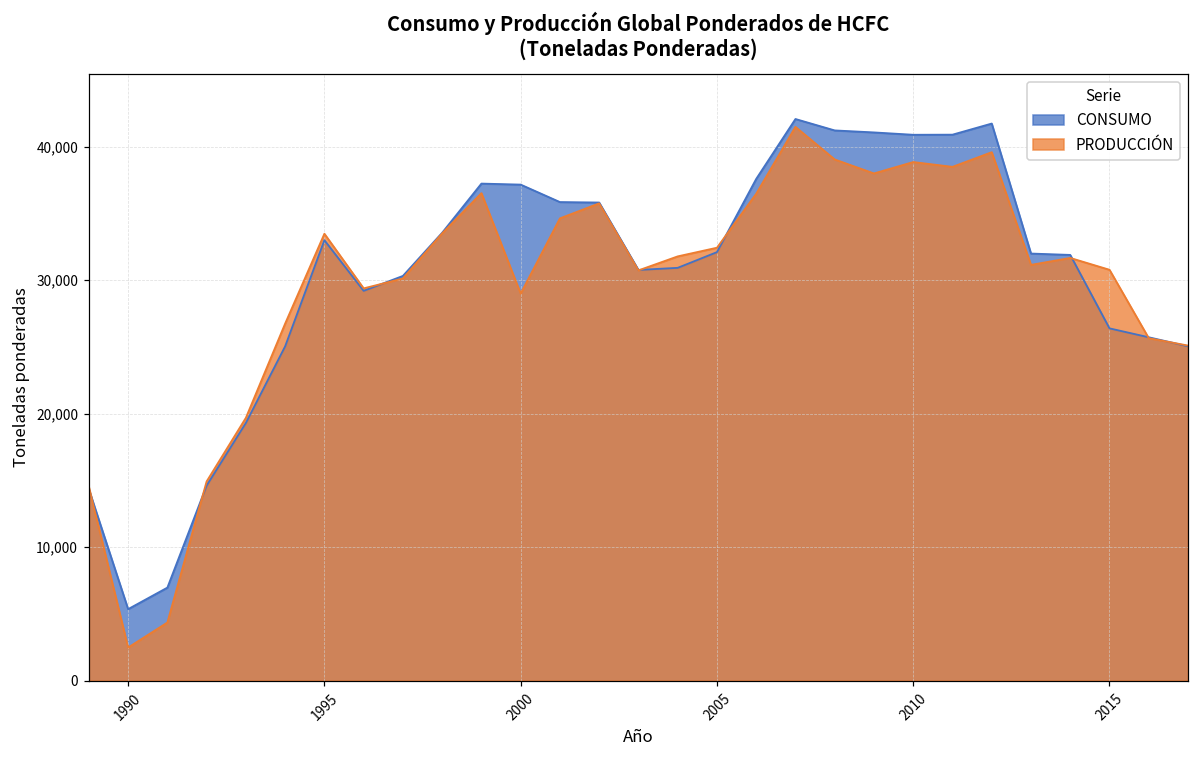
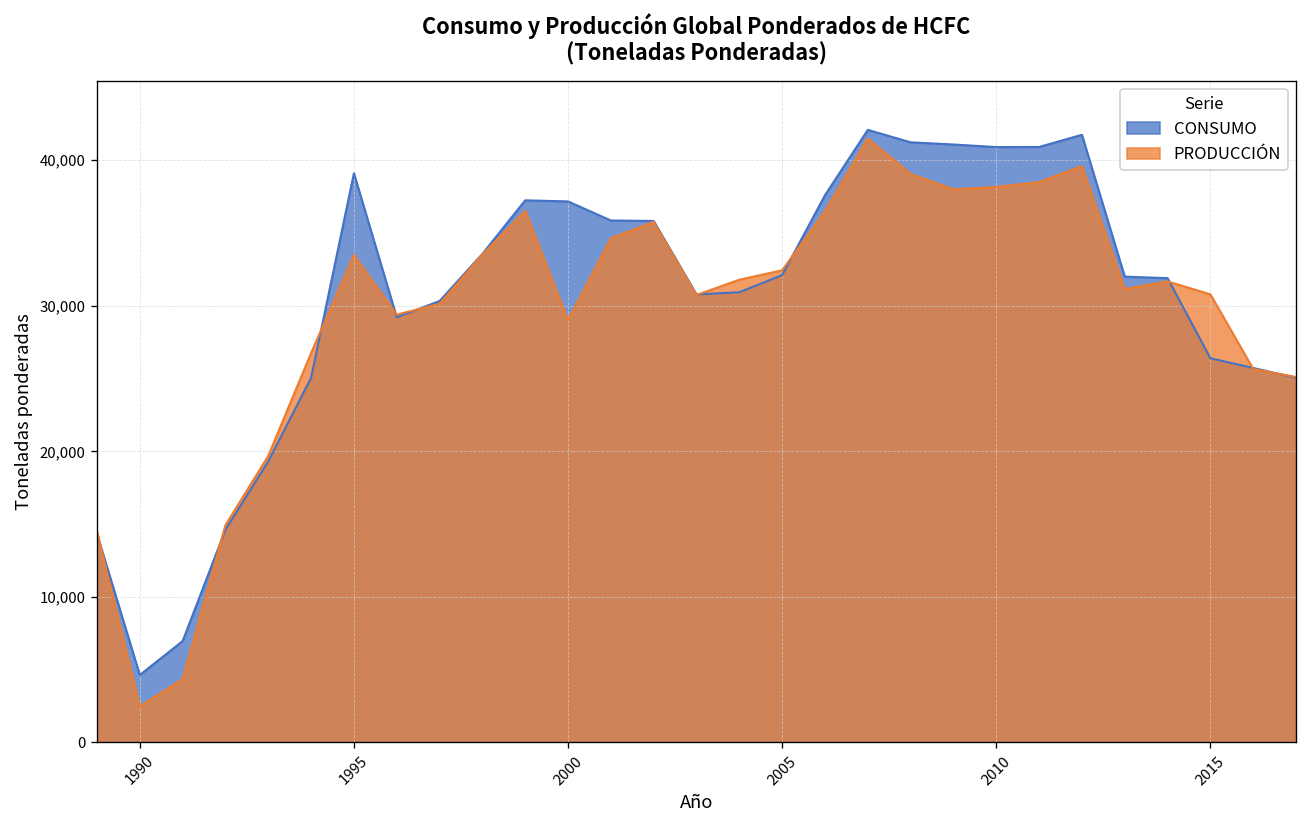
CONSUMO, 1990: 5,400 -> 4,600
CONSUMO, 1995: 33,000 -> 39,100
PRODUCCIÓN, 2010: 38,900 -> 38,200
